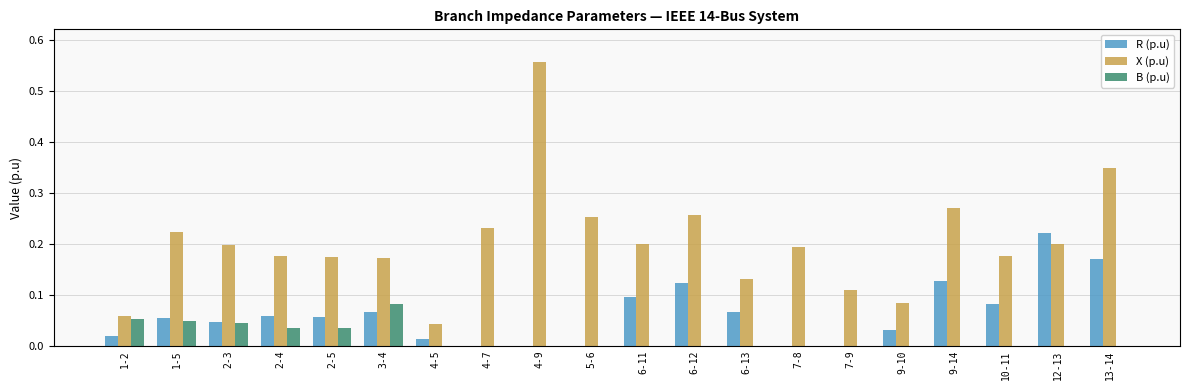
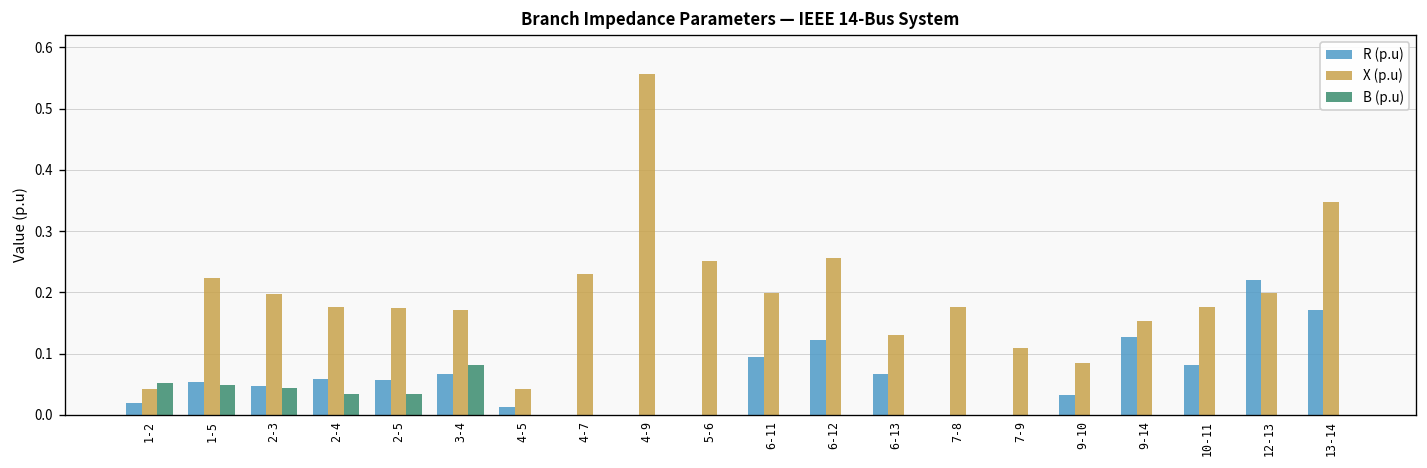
X (p.u), 1-2: 0.06 -> 0.04
X (p.u), 7-8: 0.19 -> 0.18
X (p.u), 9-14: 0.27 -> 0.15
